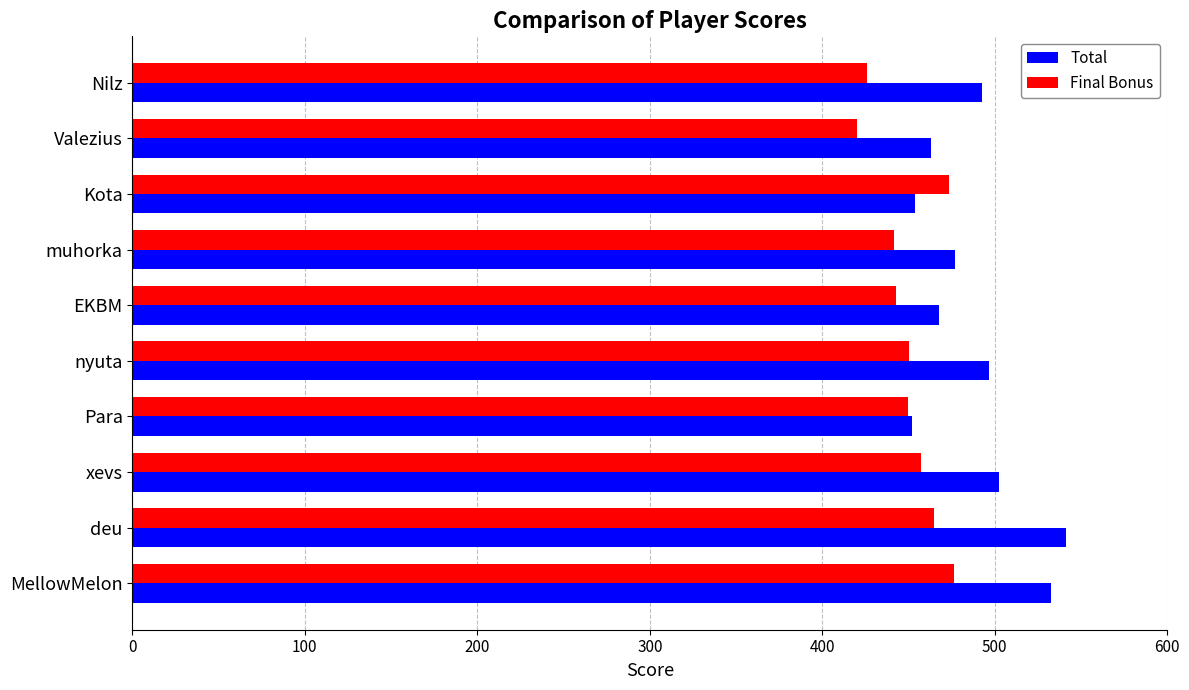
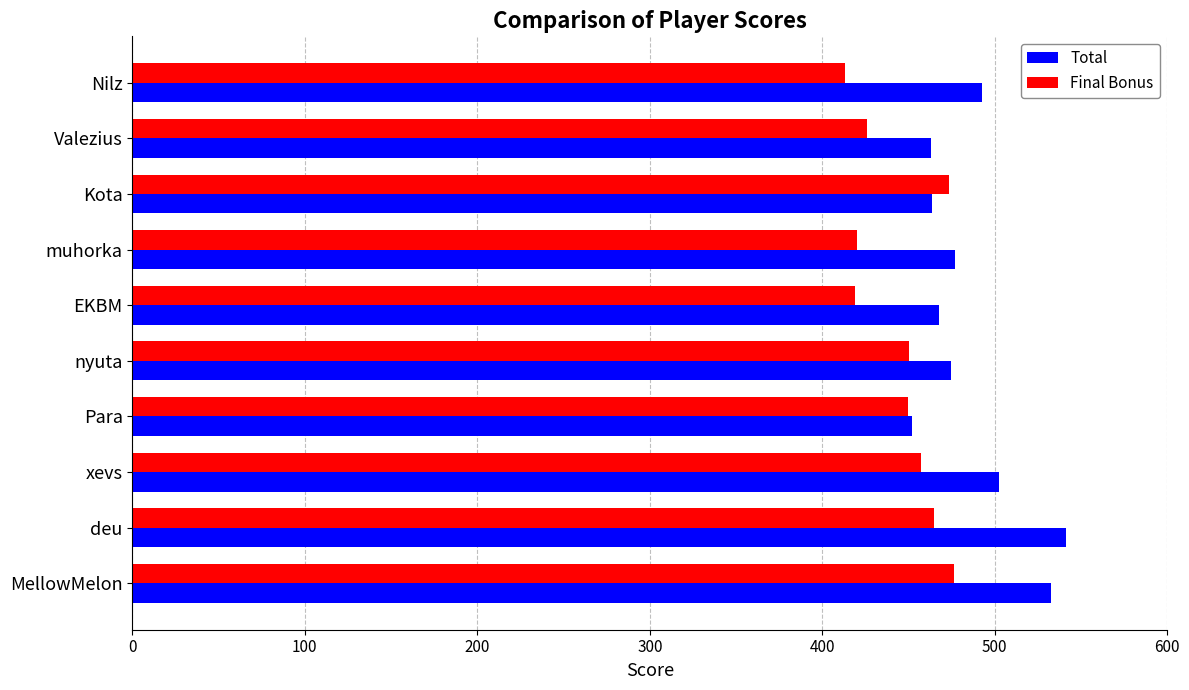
Final Bonus, Nilz: 426 -> 413
Final Bonus, Valezius: 420 -> 426
Total, Kota: 454 -> 464
Final Bonus, muhorka: 441 -> 420
Final Bonus, EKBM: 443 -> 419
Total, nyuta: 497 -> 475
